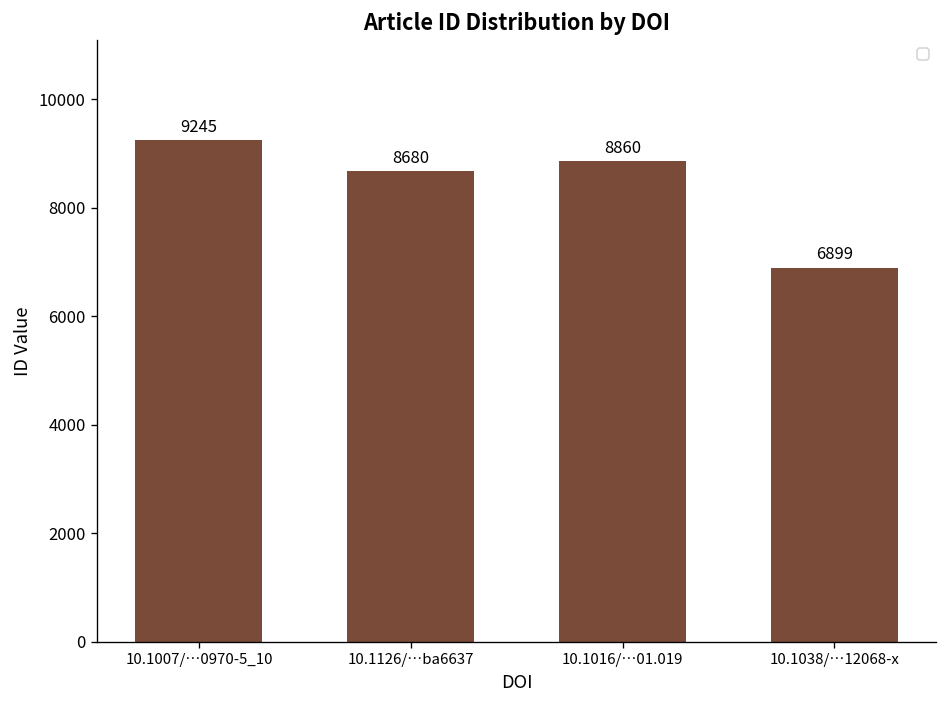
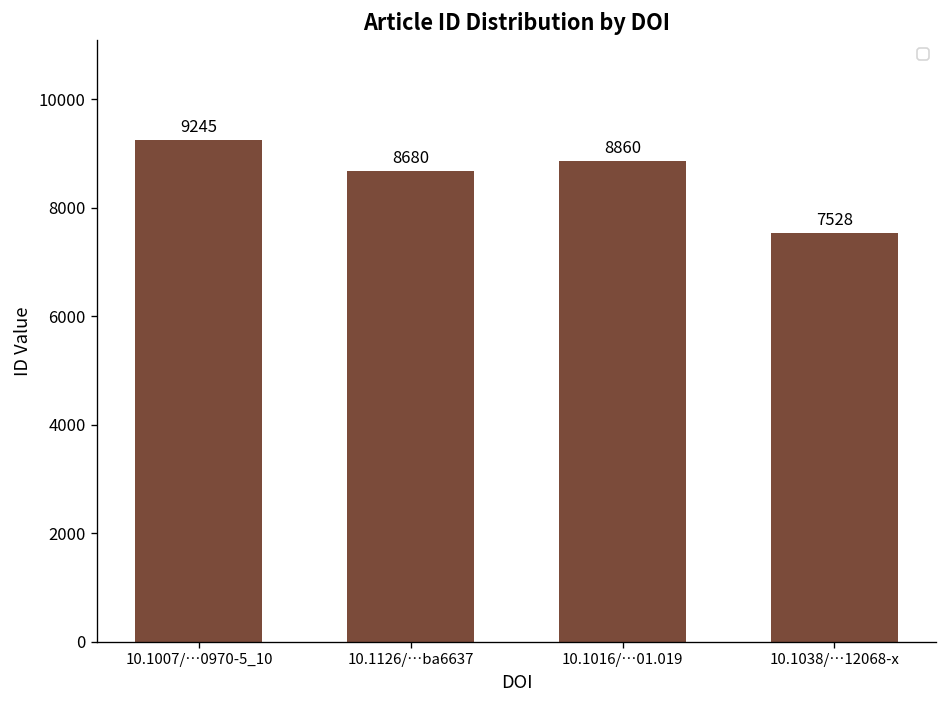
10.1038/…12068-x: 6899 -> 7528
